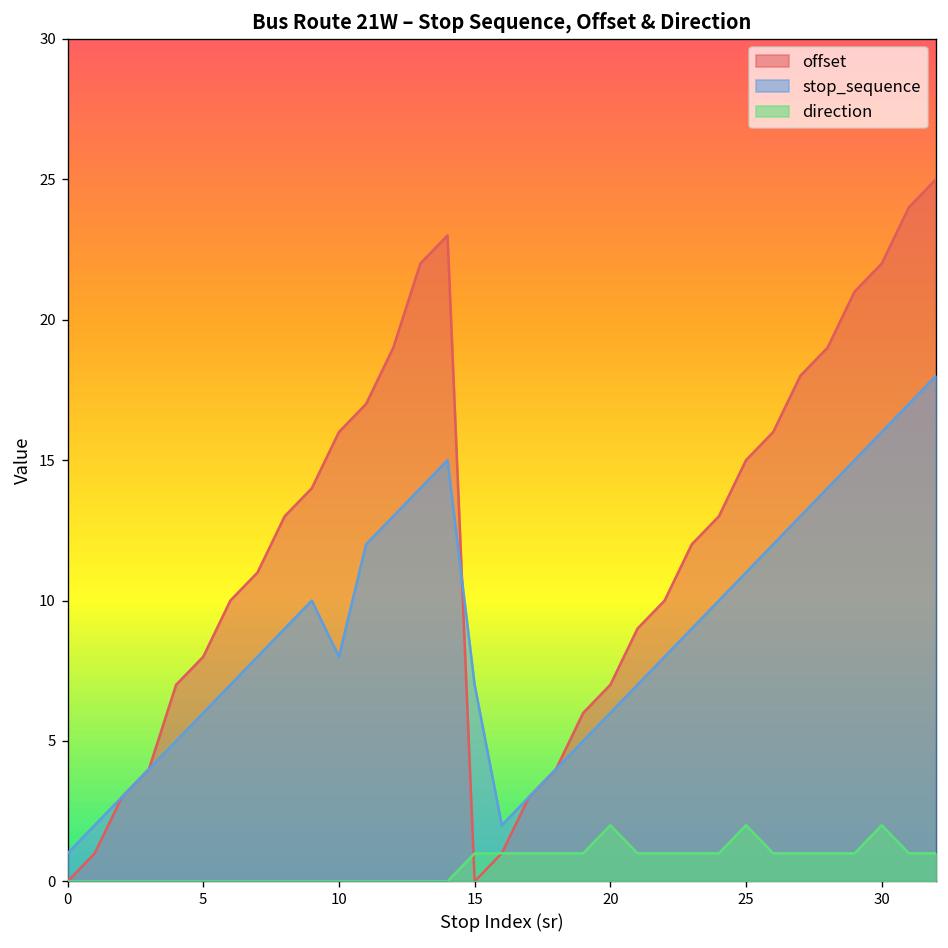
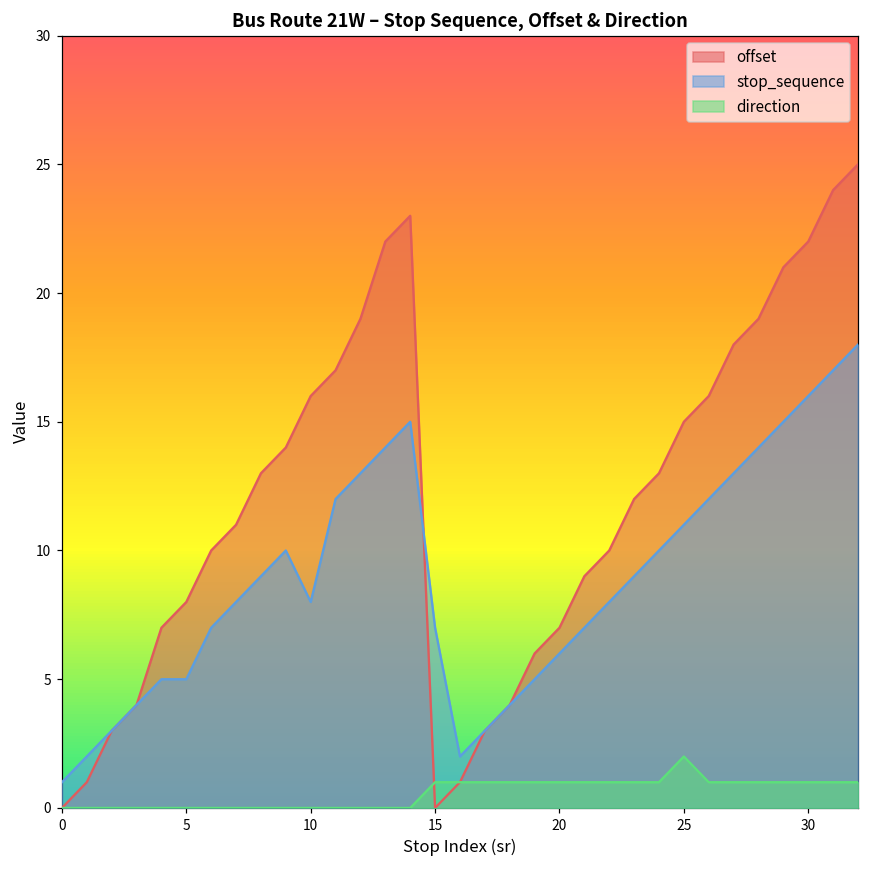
stop_sequence, 5: 6 -> 5
direction, 20: 2 -> 1
direction, 30: 2 -> 1
